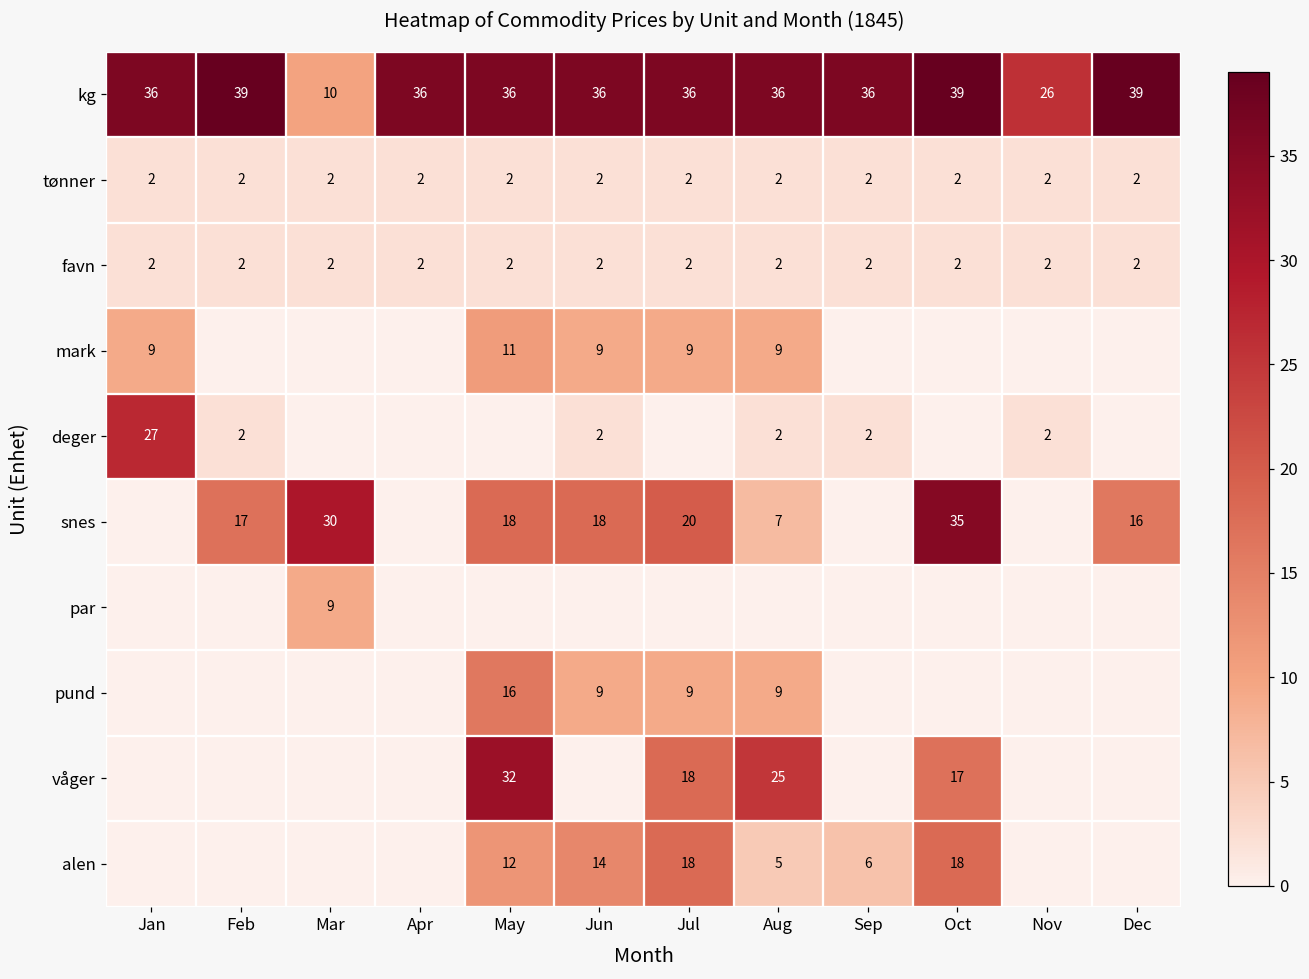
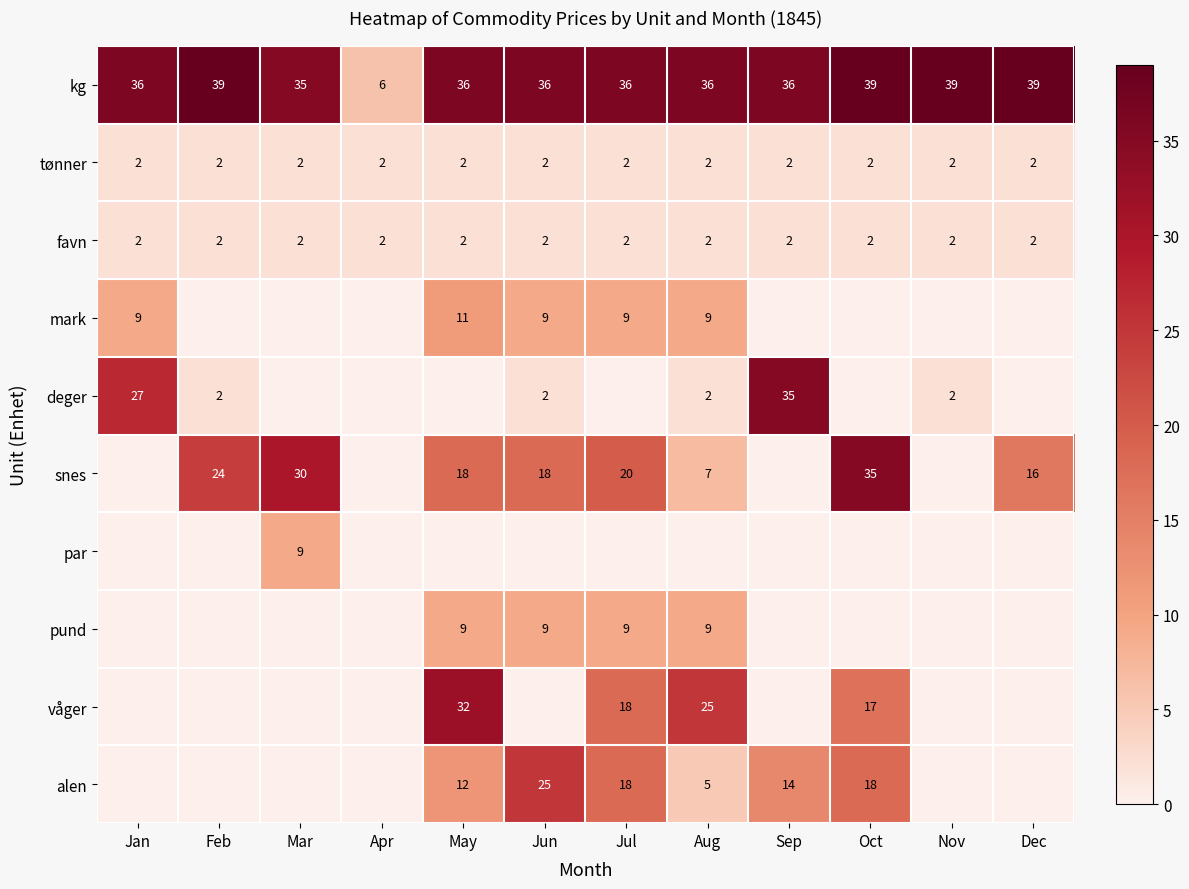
kg, Mar: 10 -> 35
kg, Apr: 36 -> 6
kg, Nov: 26 -> 39
deger, Sep: 2 -> 35
snes, Feb: 17 -> 24
pund, May: 16 -> 9
alen, Jun: 14 -> 25
alen, Sep: 6 -> 14
